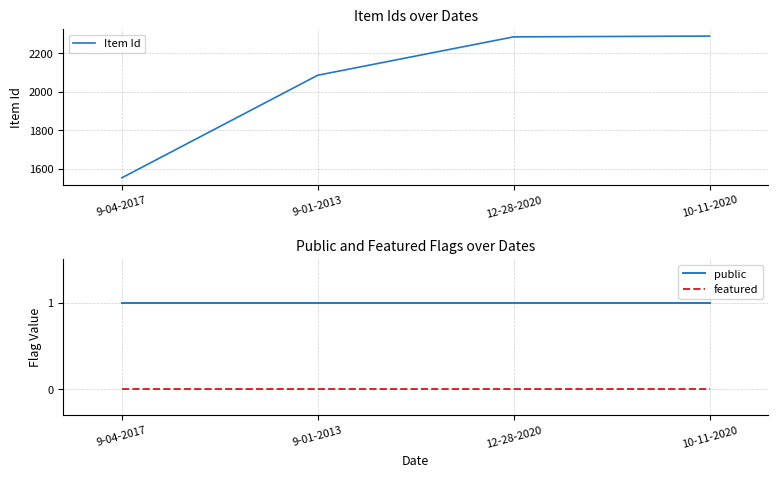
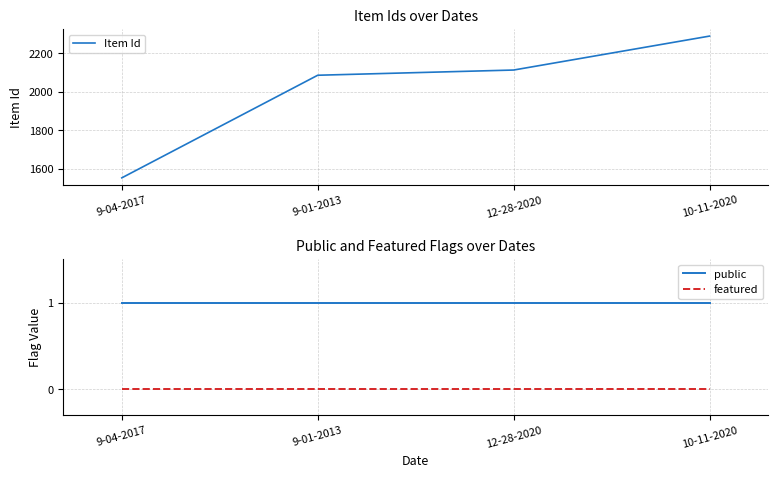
Item Ids over Dates, 12-28-2020: 2290 -> 2110
